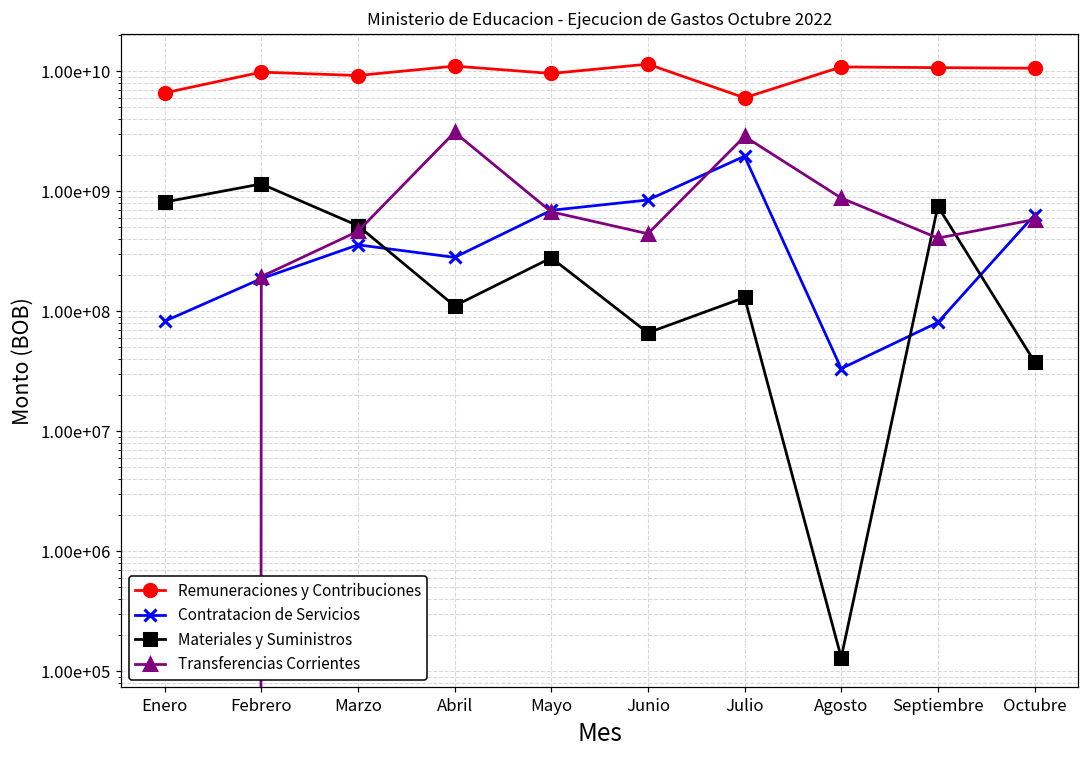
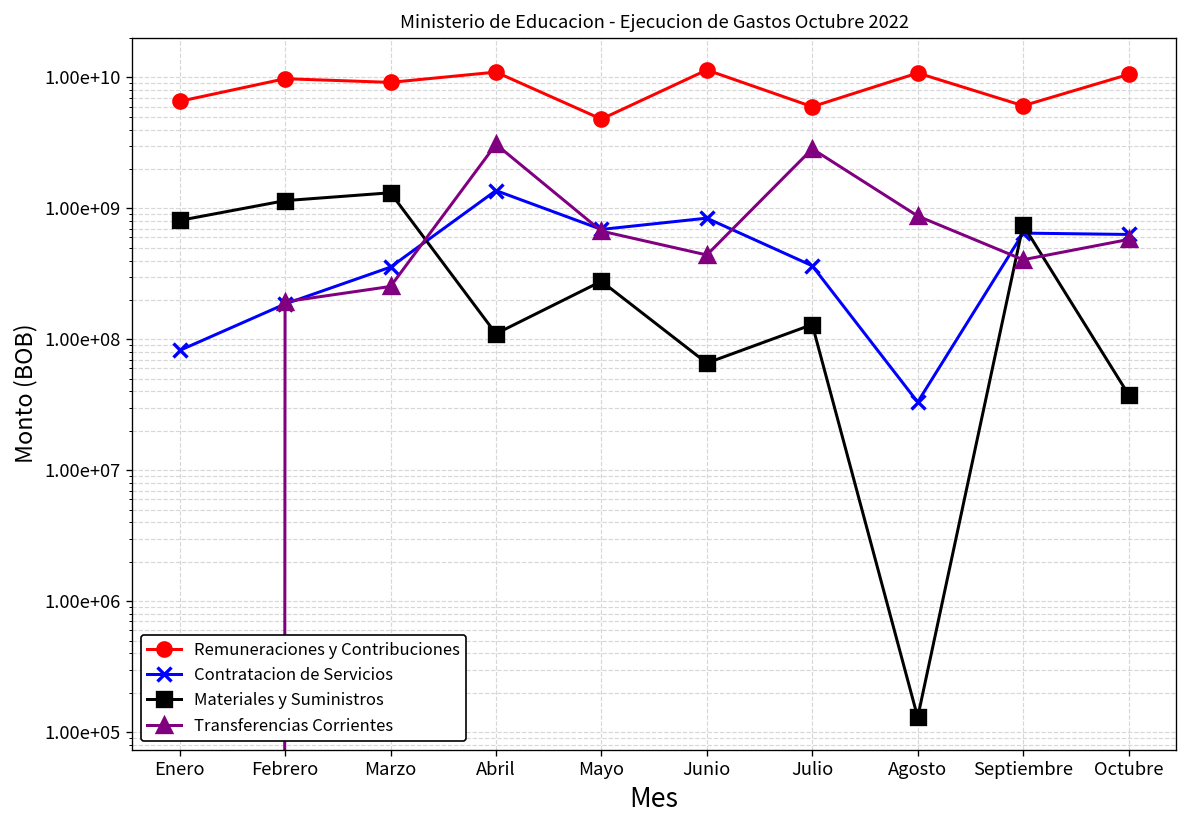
Materiales y Suministros, Marzo: 500000000 -> 1300000000
Transferencias Corrientes, Marzo: 460000000 -> 250000000
Contratacion de Servicios, Abril: 280000000 -> 1400000000
Remuneraciones y Contribuciones, Mayo: 10000000000 -> 5000000000
Contratacion de Servicios, Julio: 2000000000 -> 360000000
Remuneraciones y Contribuciones, Septiembre: 11000000000 -> 6000000000
Contratacion de Servicios, Septiembre: 80000000 -> 600000000
